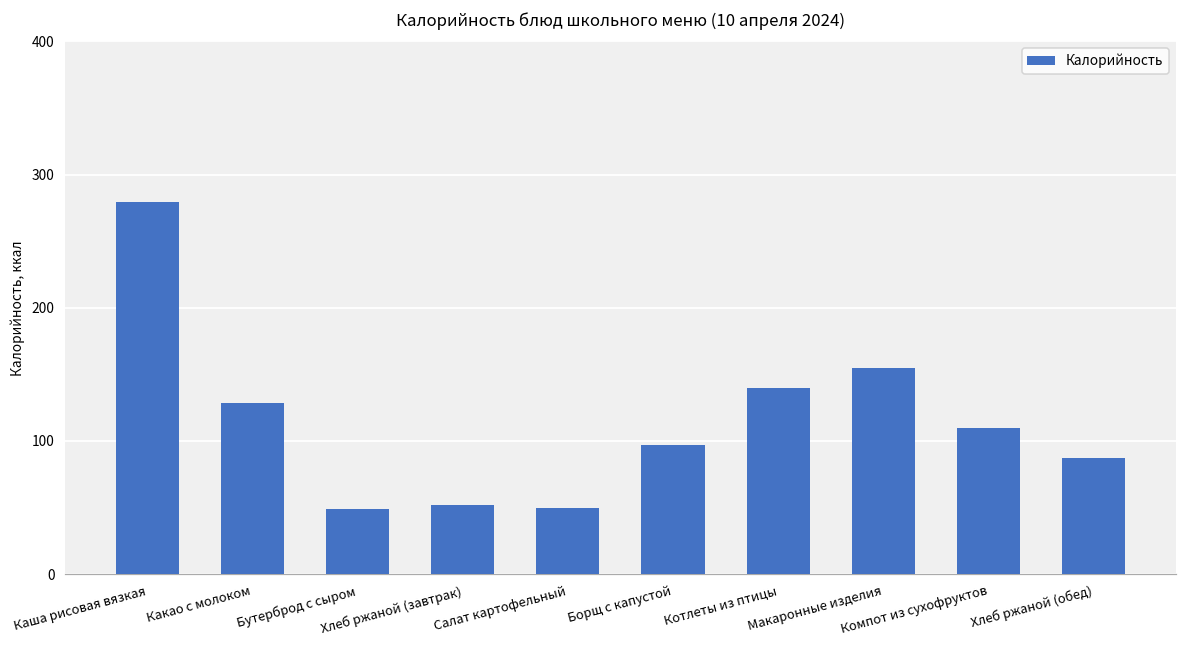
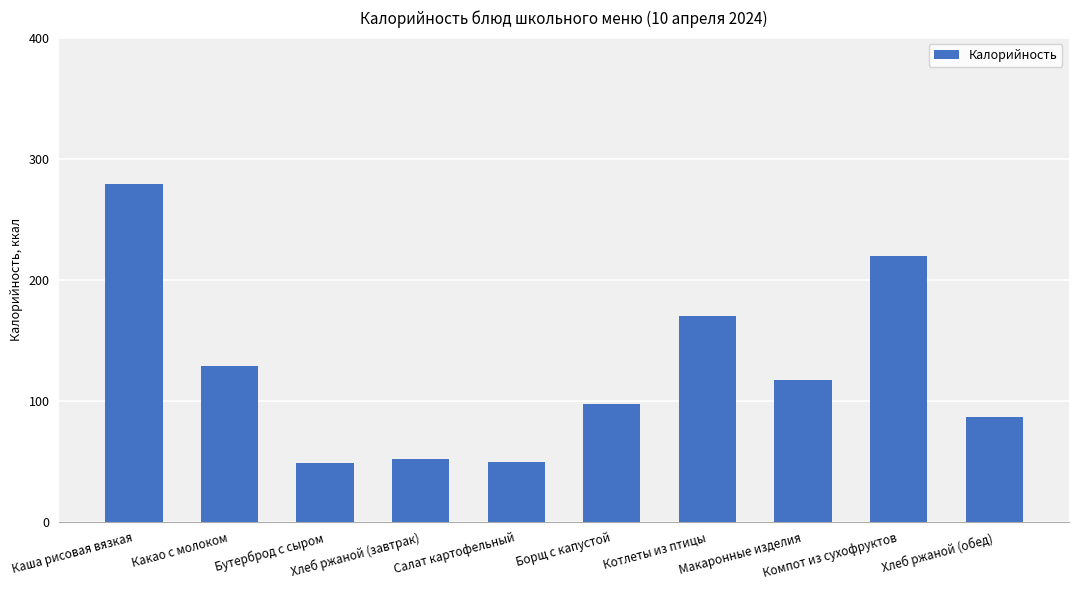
Котлеты из птицы: 140 -> 170
Макаронные изделия: 155 -> 117
Компот из сухофруктов: 110 -> 220
